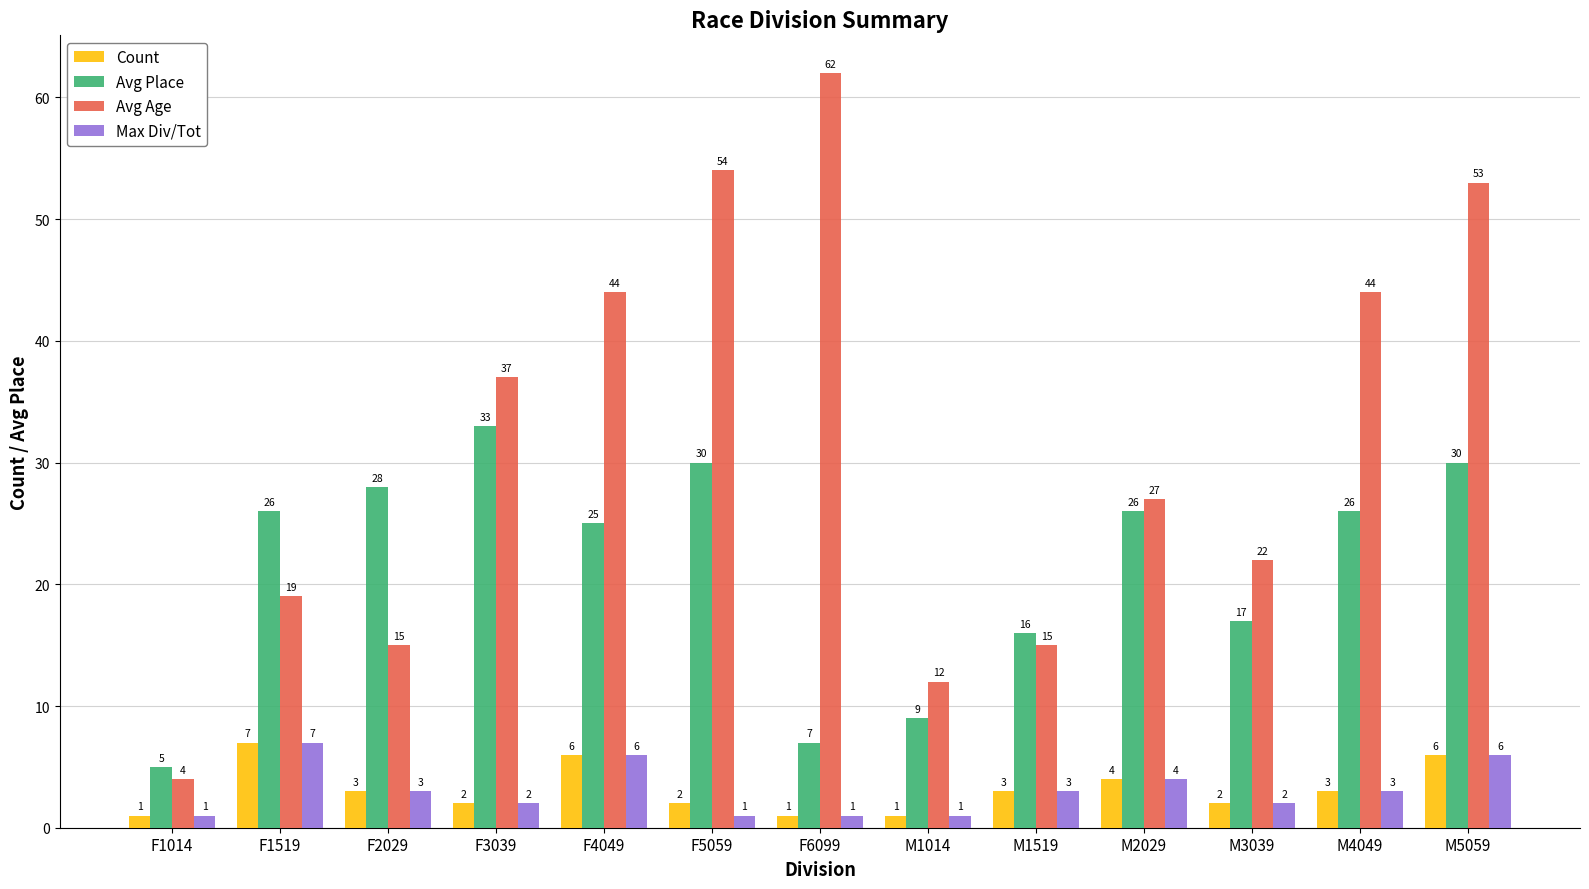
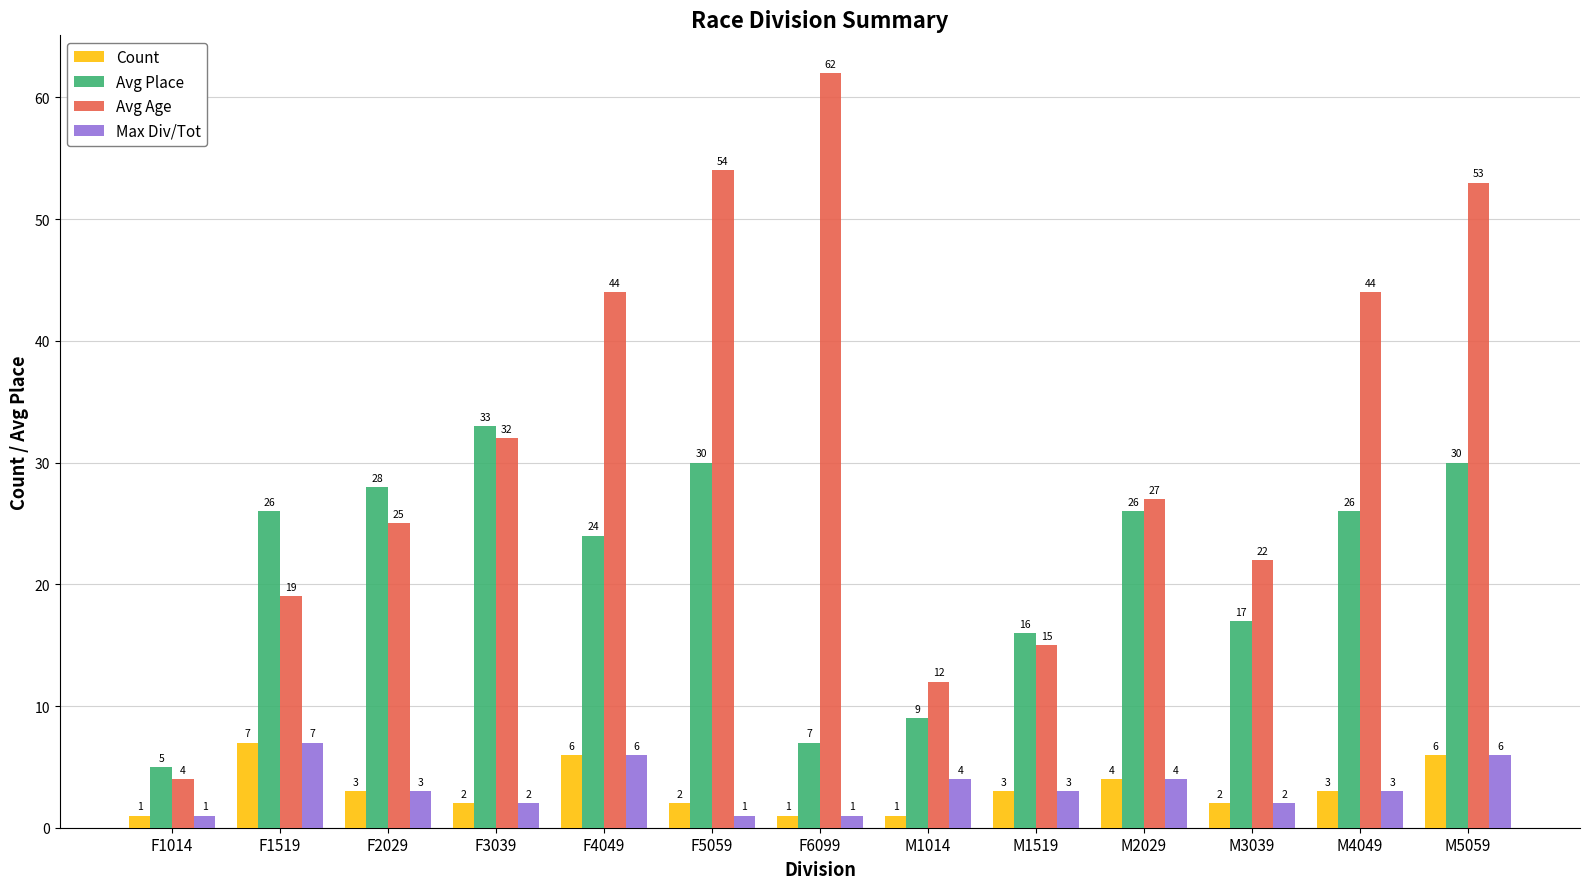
Avg Age, F2029: 15 -> 25
Avg Age, F3039: 37 -> 32
Avg Place, F4049: 25 -> 24
Max Div/Tot, M1014: 1 -> 4
